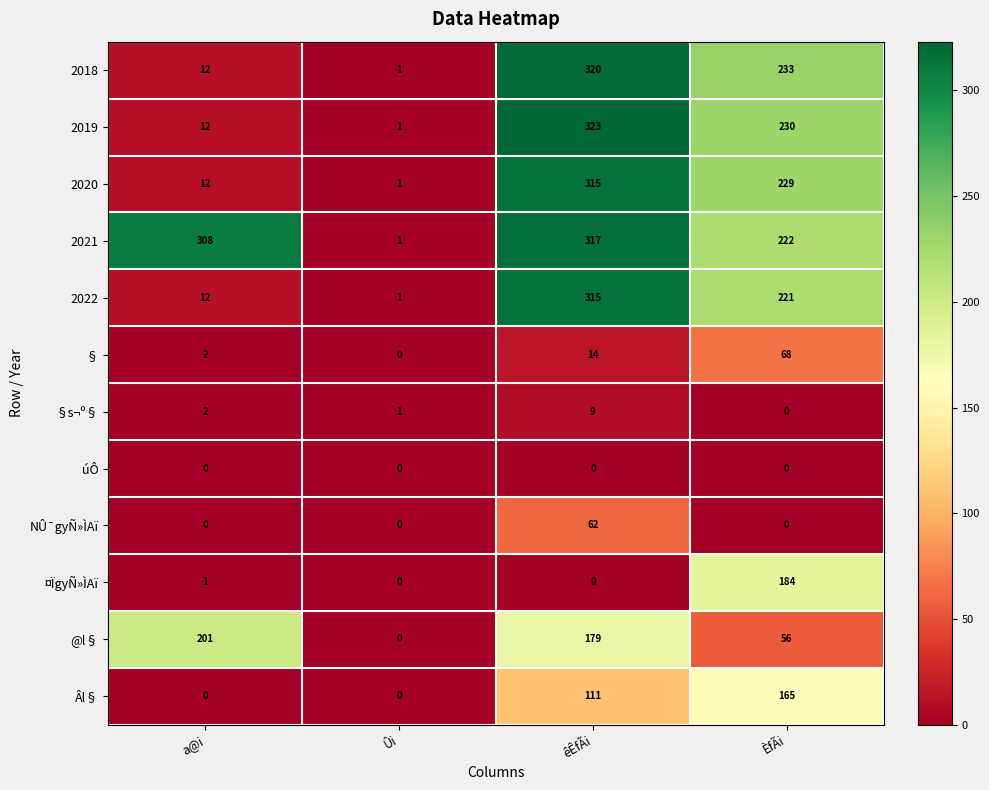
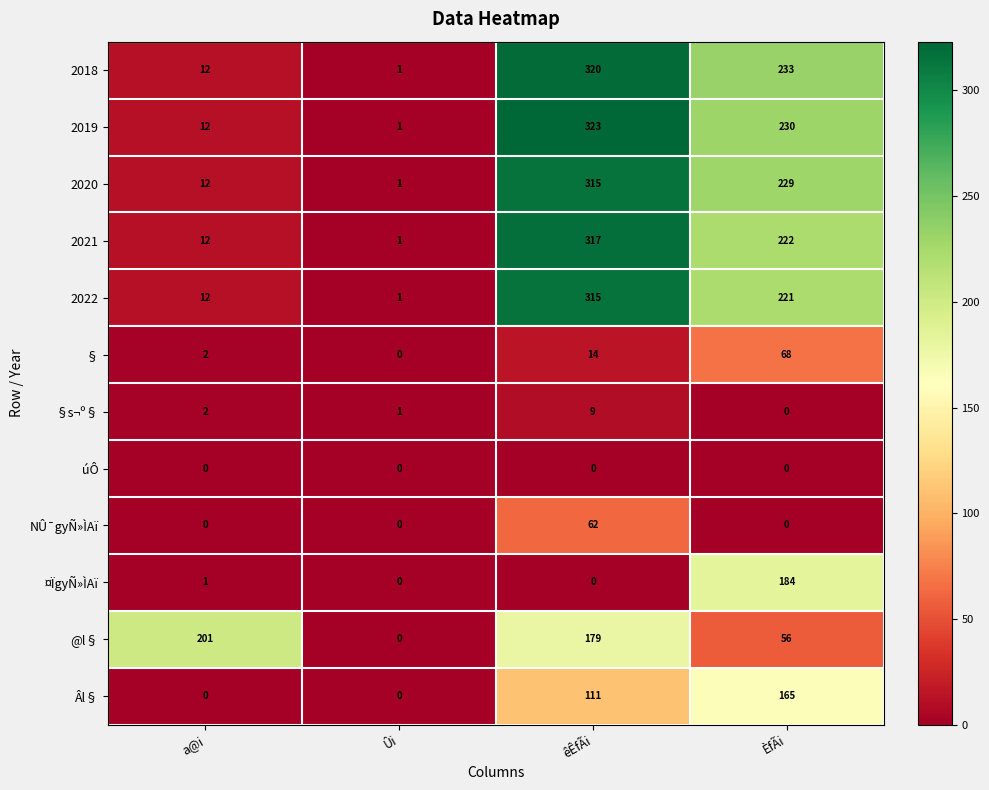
2021, a@i: 308 -> 12
